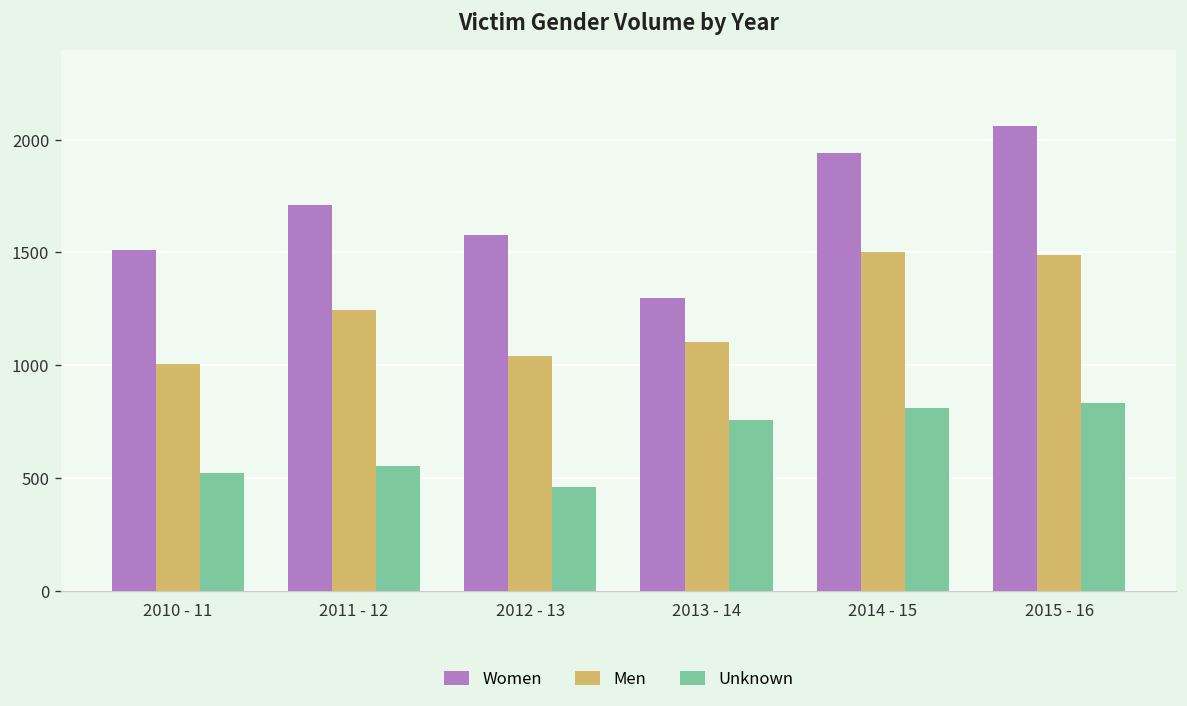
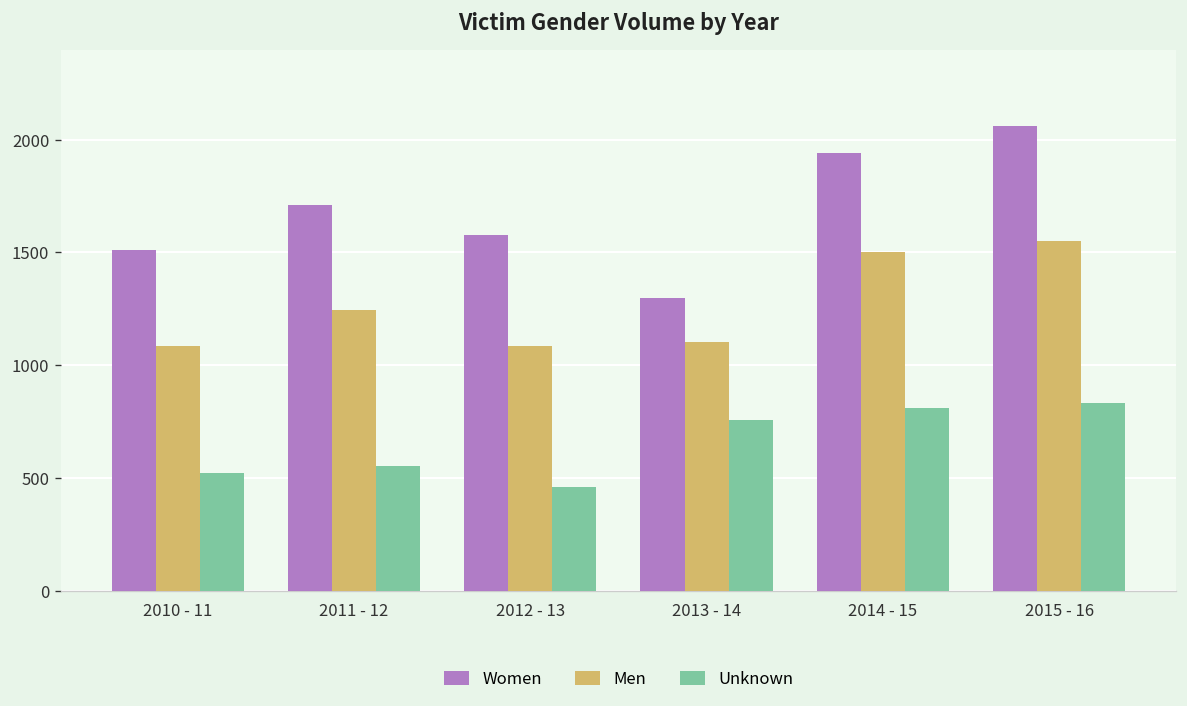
Men, 2010 - 11: 1010 -> 1090
Men, 2012 - 13: 1040 -> 1090
Men, 2015 - 16: 1490 -> 1550
